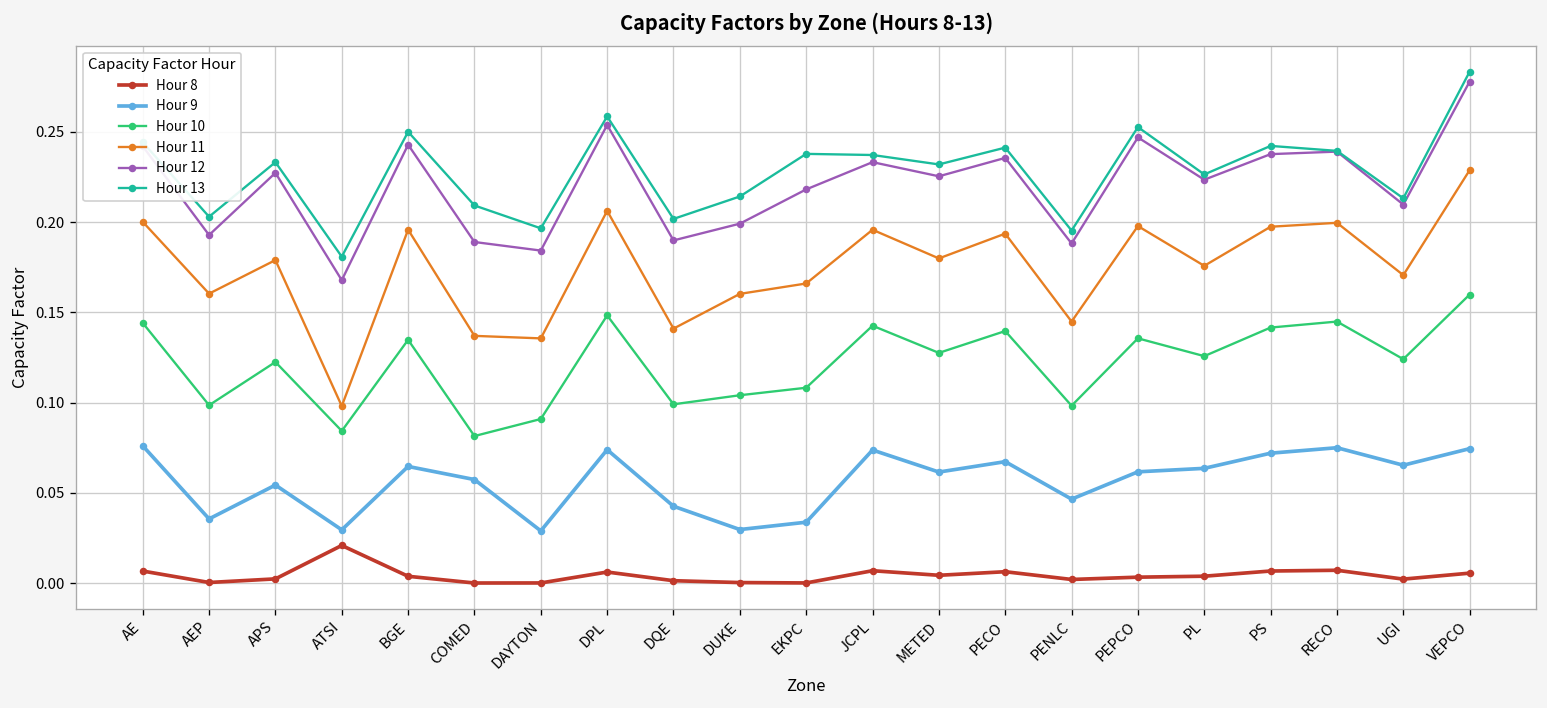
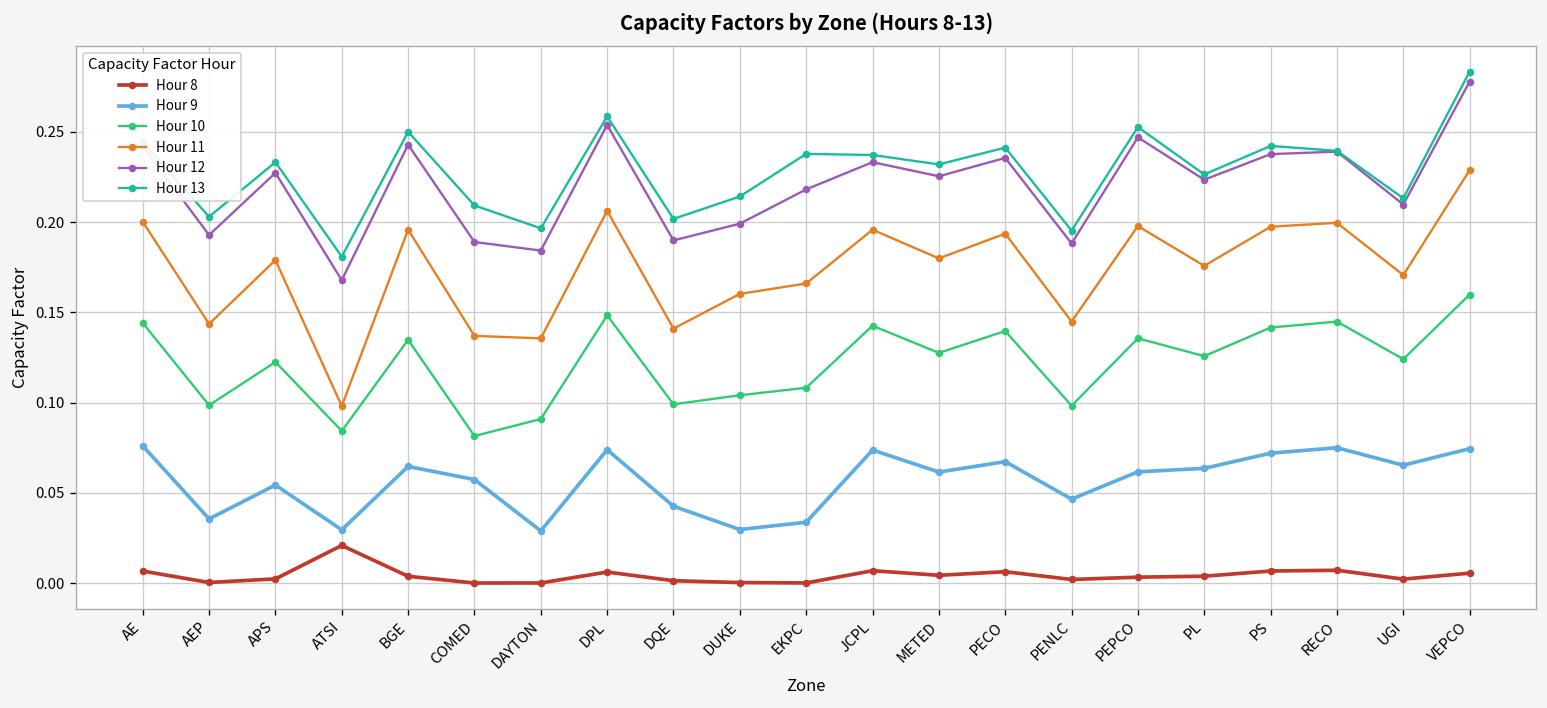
Hour 11, AEP: 0.160 -> 0.144
